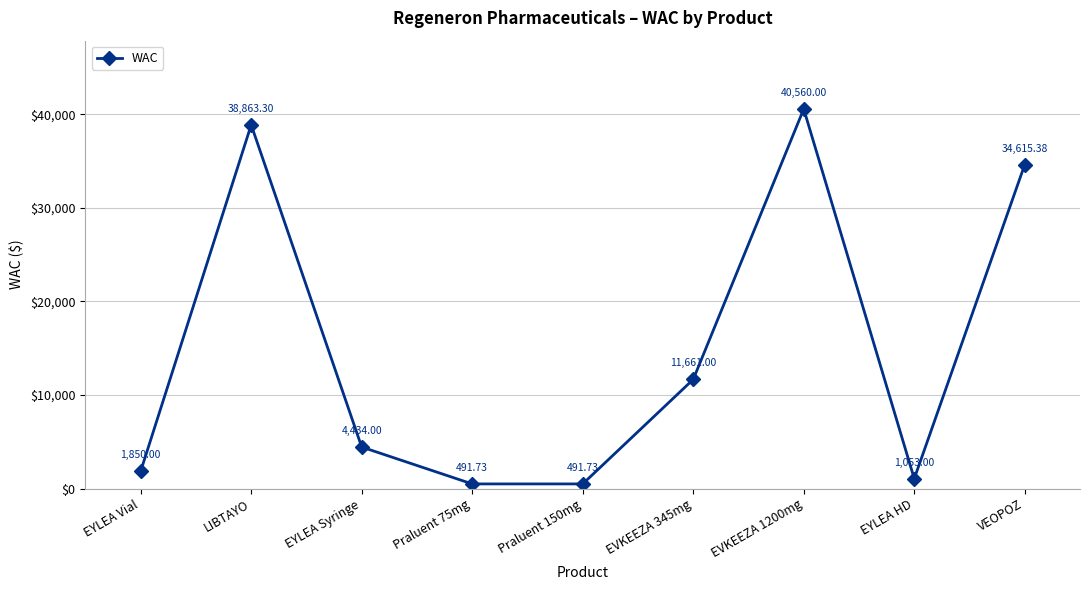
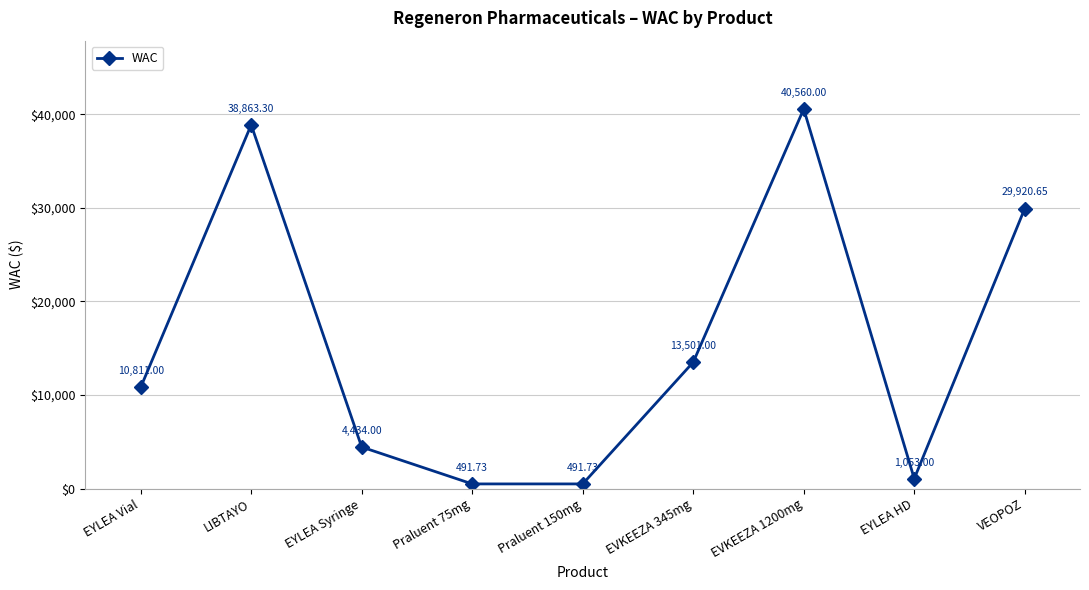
EYLEA Vial: 1,850.00 -> 10,811.00
EVKEEZA 345mg: 11,661.00 -> 13,501.00
VEOPOZ: 34,615.38 -> 29,920.65
